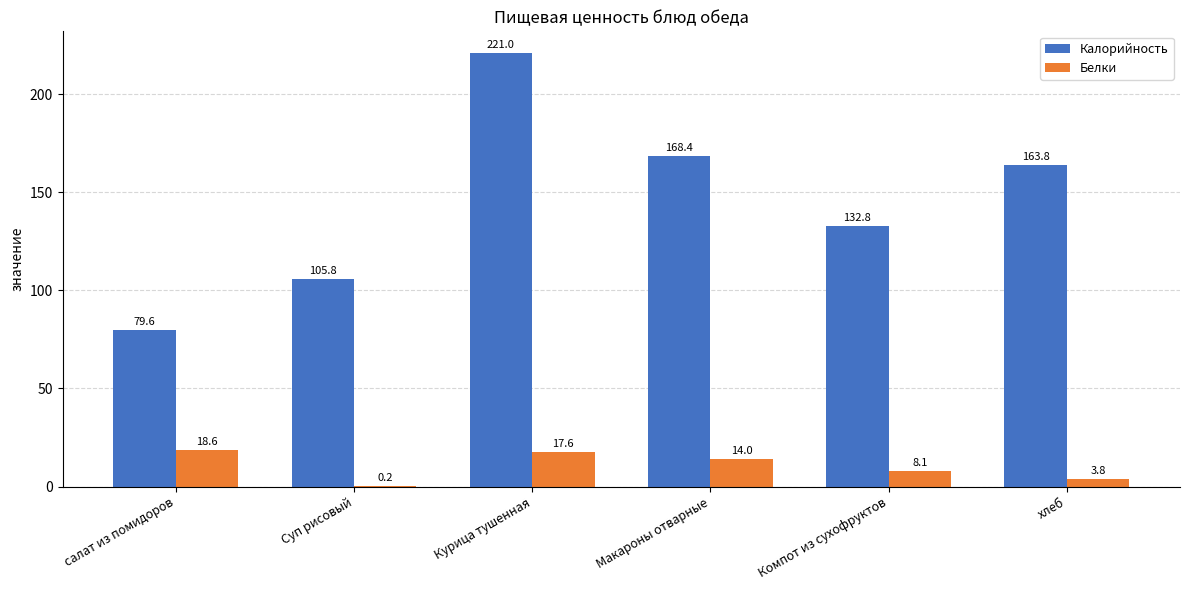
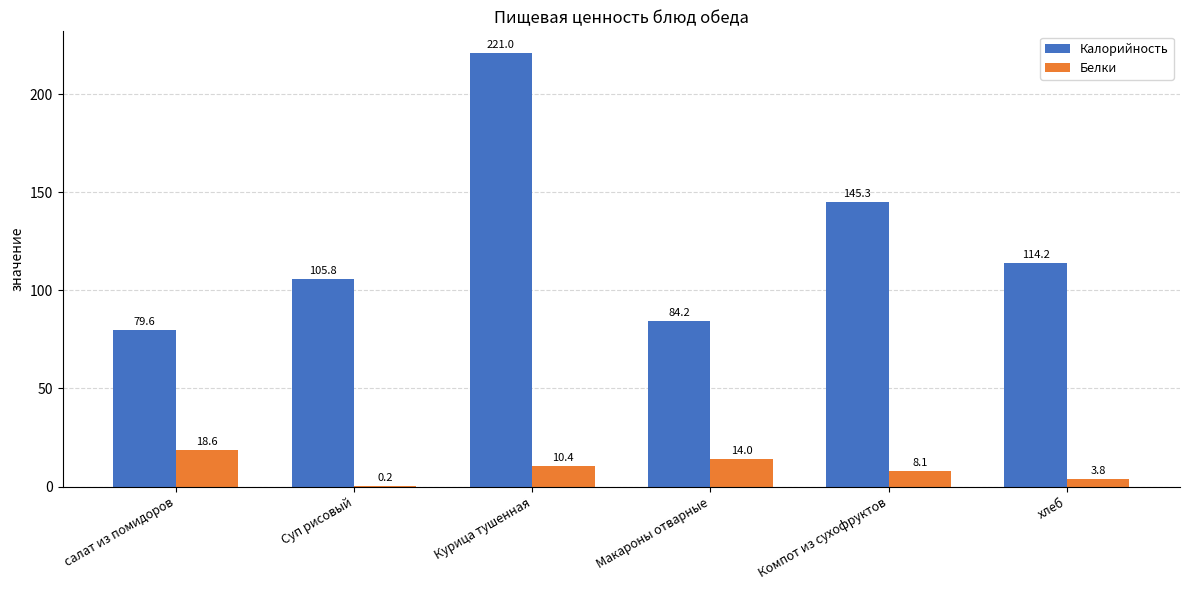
Белки, Курица тушенная: 17.6 -> 10.4
Калорийность, Макароны отварные: 168.4 -> 84.2
Калорийность, Компот из сухофруктов: 132.8 -> 145.3
Калорийность, хлеб: 163.8 -> 114.2
